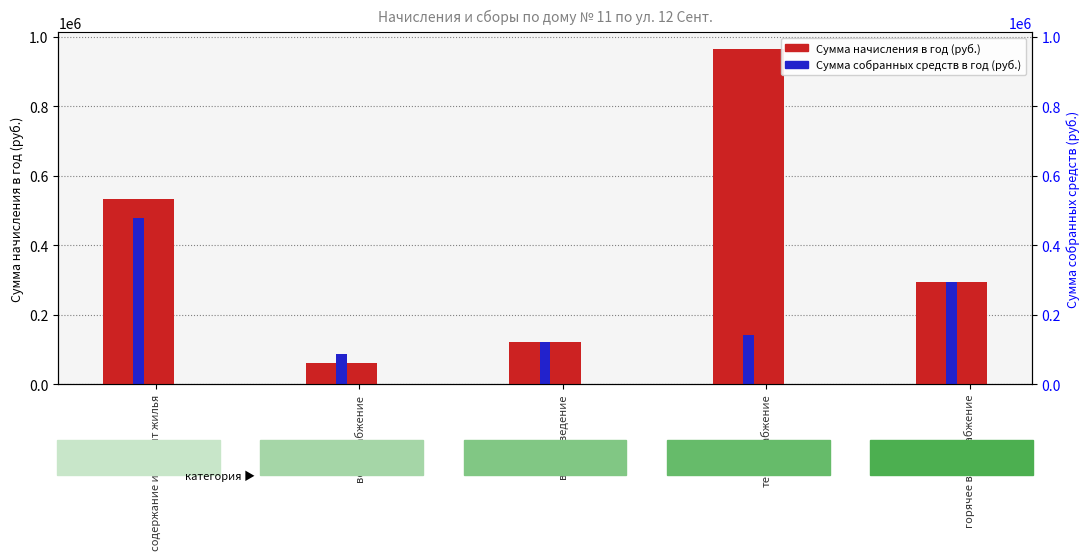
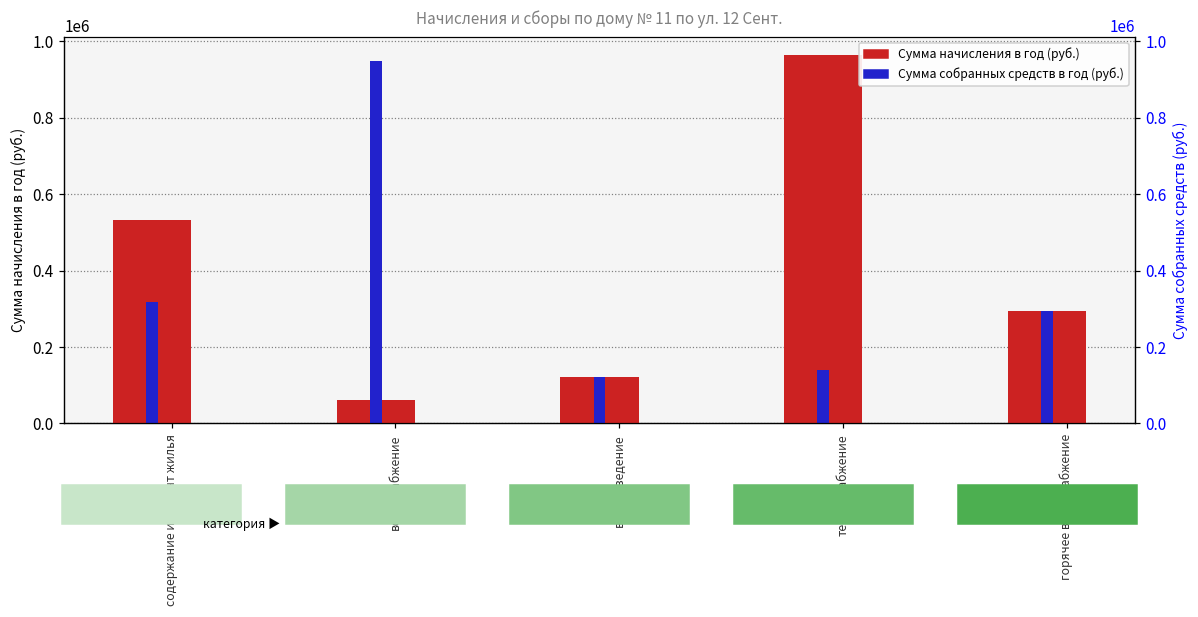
Сумма собранных средств в год (руб.), содержание и ремонт жилья: 480000 -> 320000
Сумма собранных средств в год (руб.), водоснабжение: 90000 -> 950000
